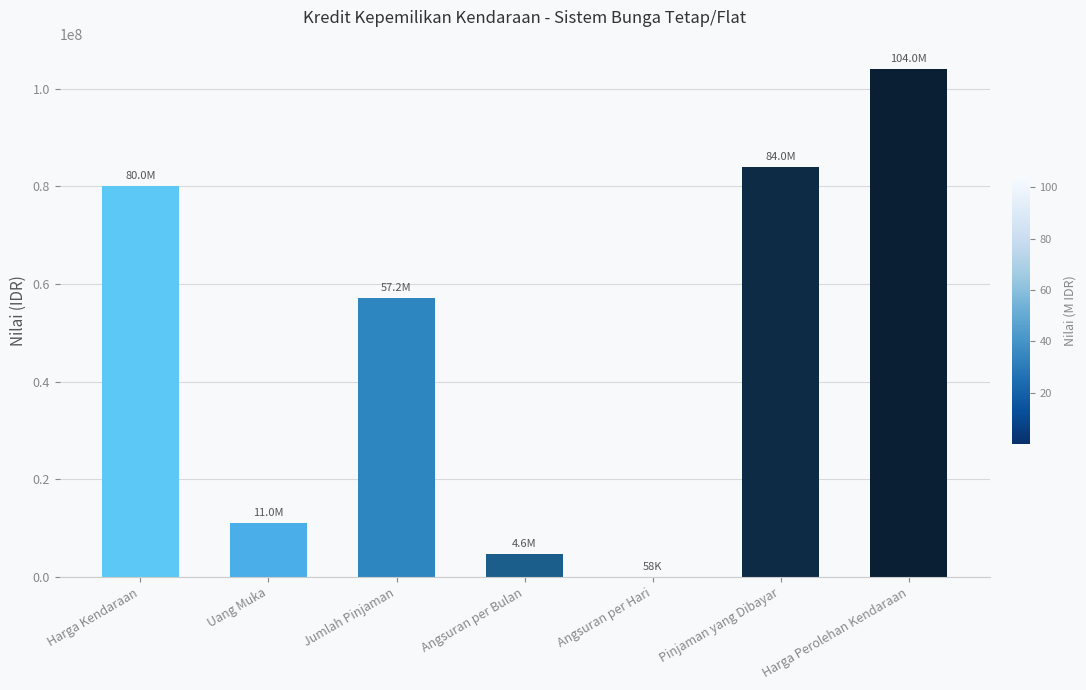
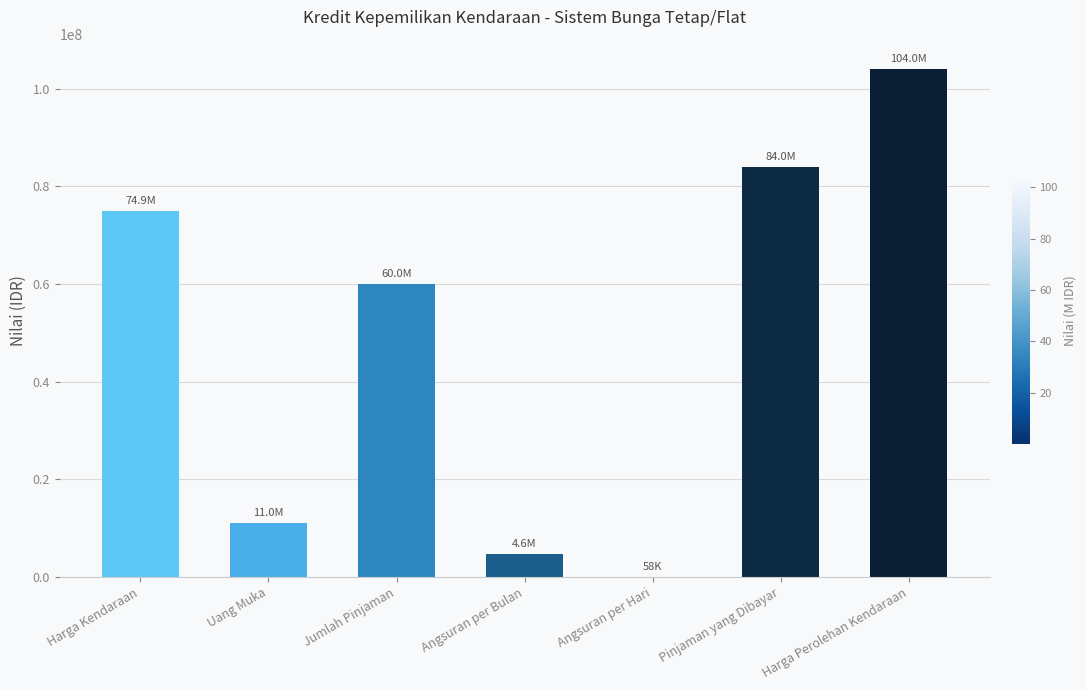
Harga Kendaraan: 80.0M -> 74.9M
Jumlah Pinjaman: 57.2M -> 60.0M
